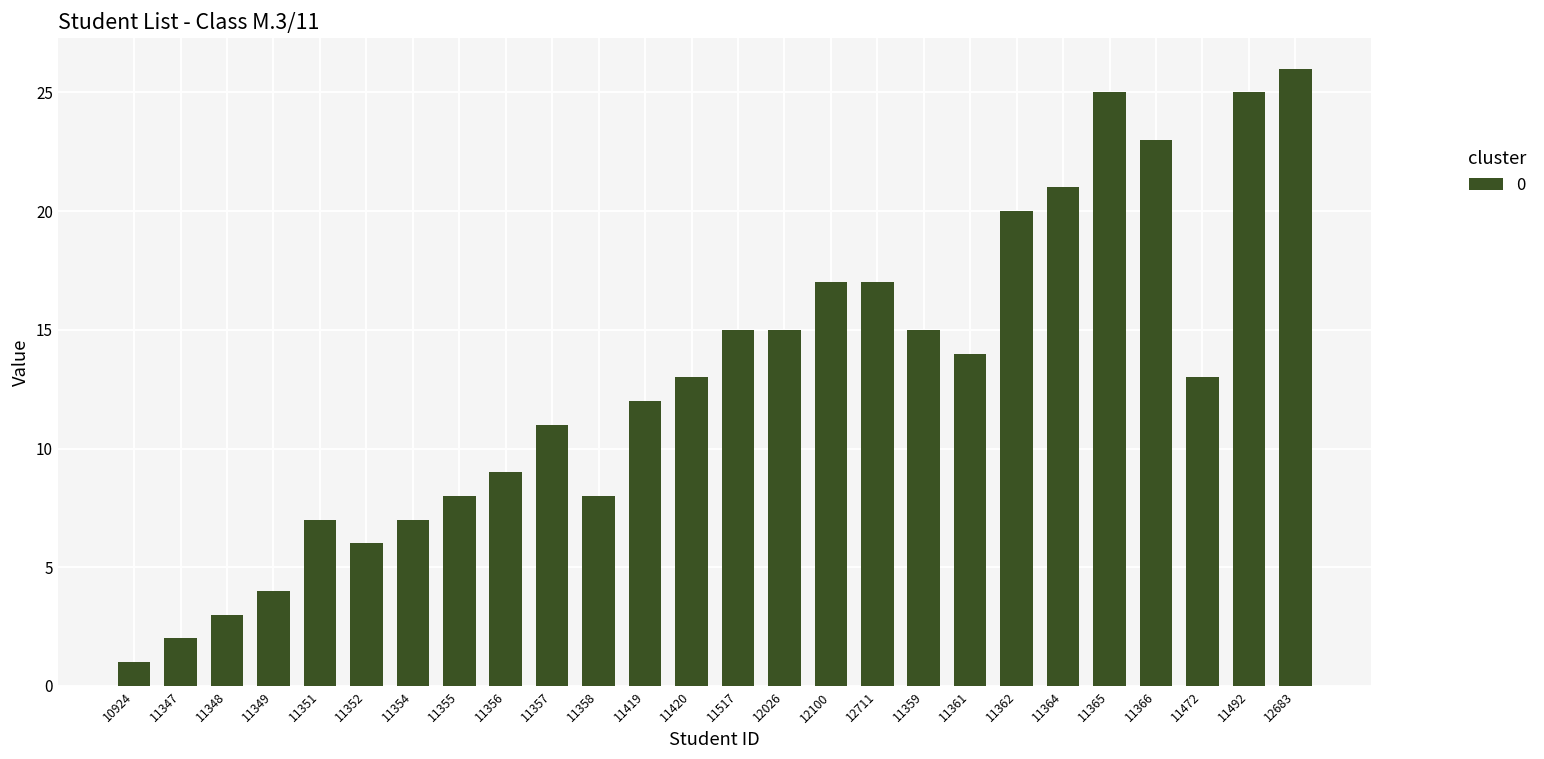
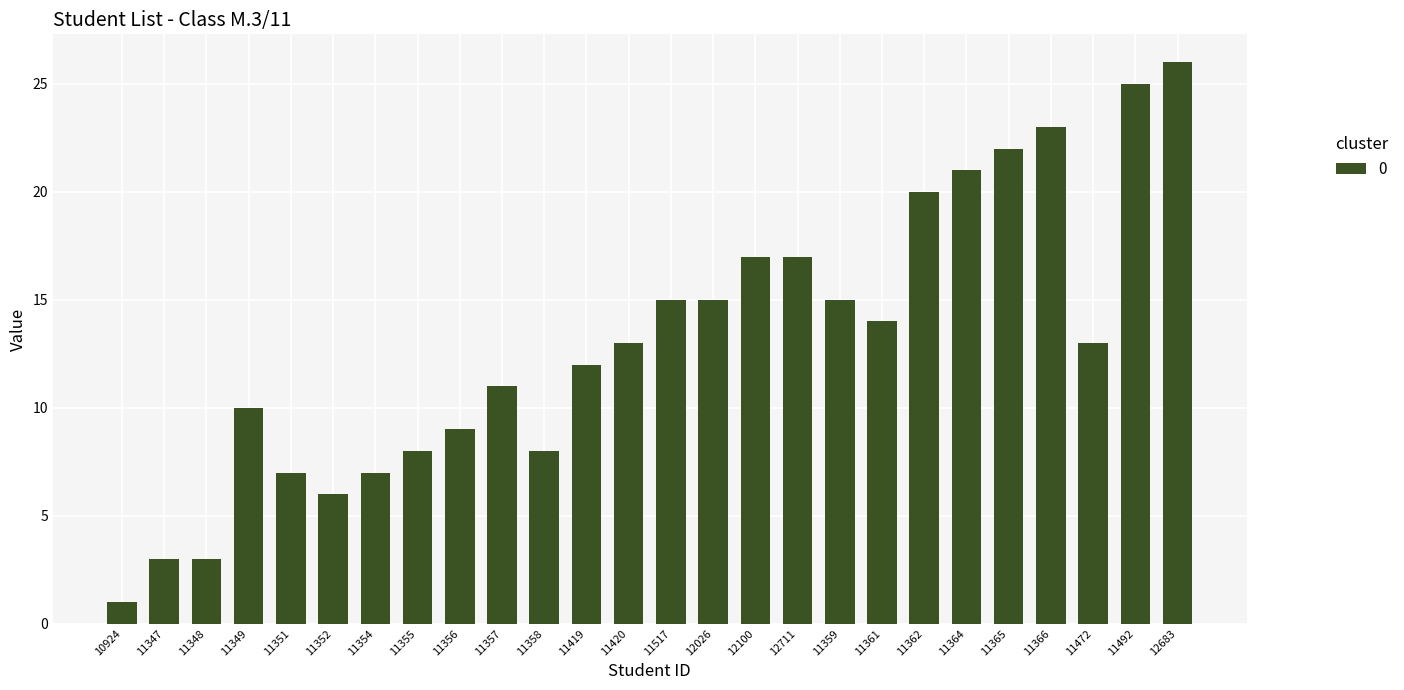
11347: 2 -> 3
11349: 4 -> 10
11365: 25 -> 22
